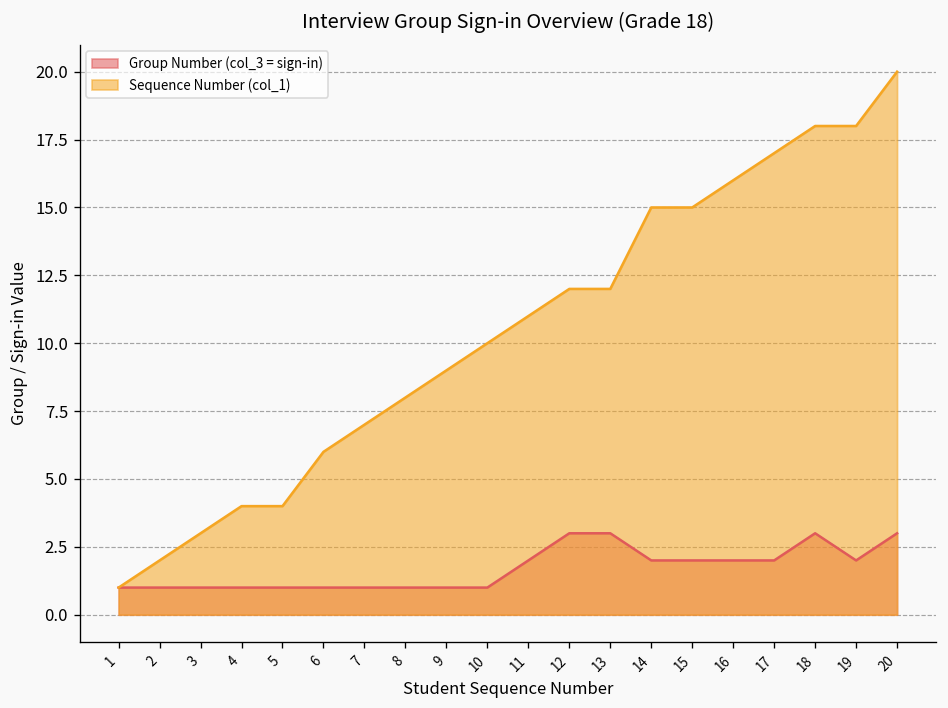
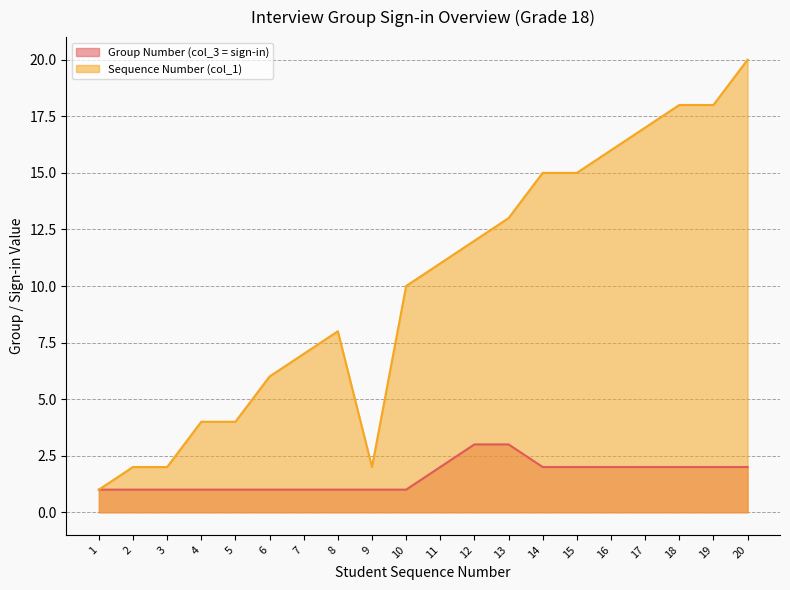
Sequence Number (col_1), 3: 3 -> 2
Sequence Number (col_1), 9: 9 -> 2
Sequence Number (col_1), 13: 12 -> 13
Group Number (col_3 = sign-in), 18: 3 -> 2
Group Number (col_3 = sign-in), 20: 3 -> 2
